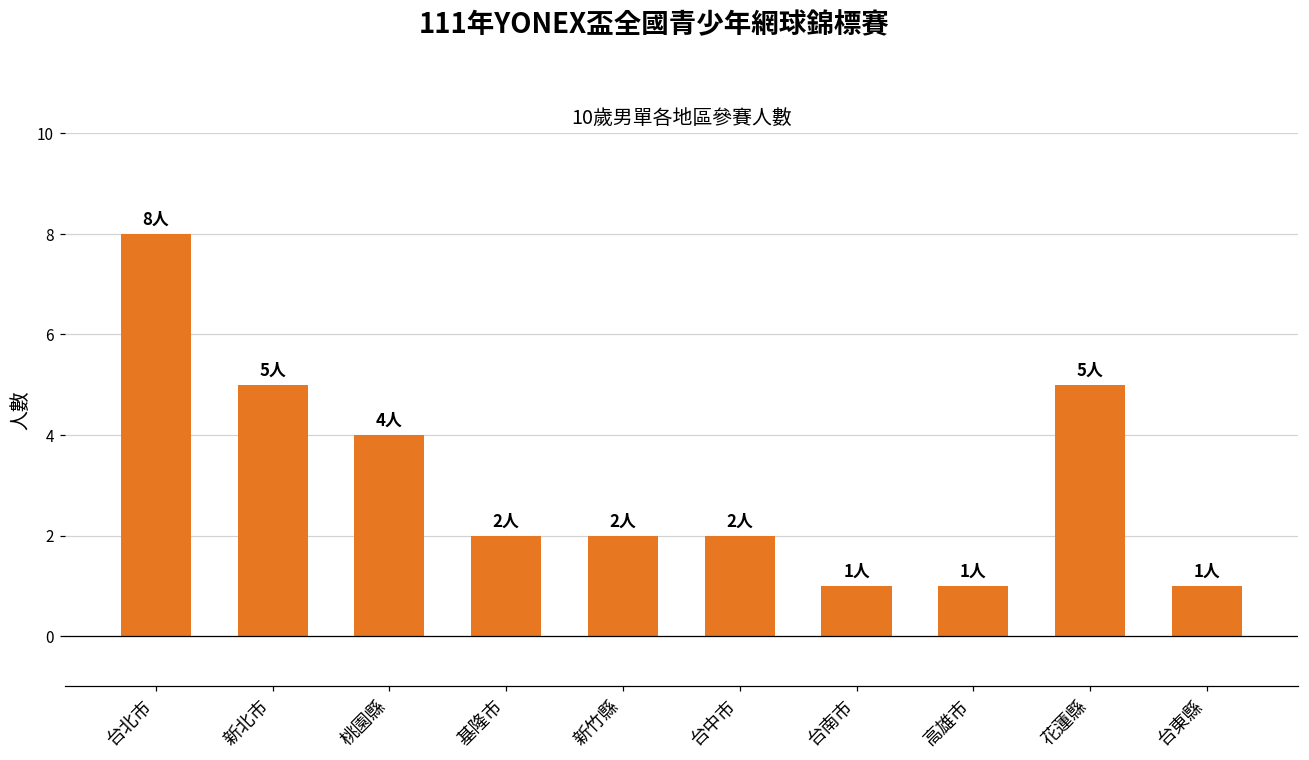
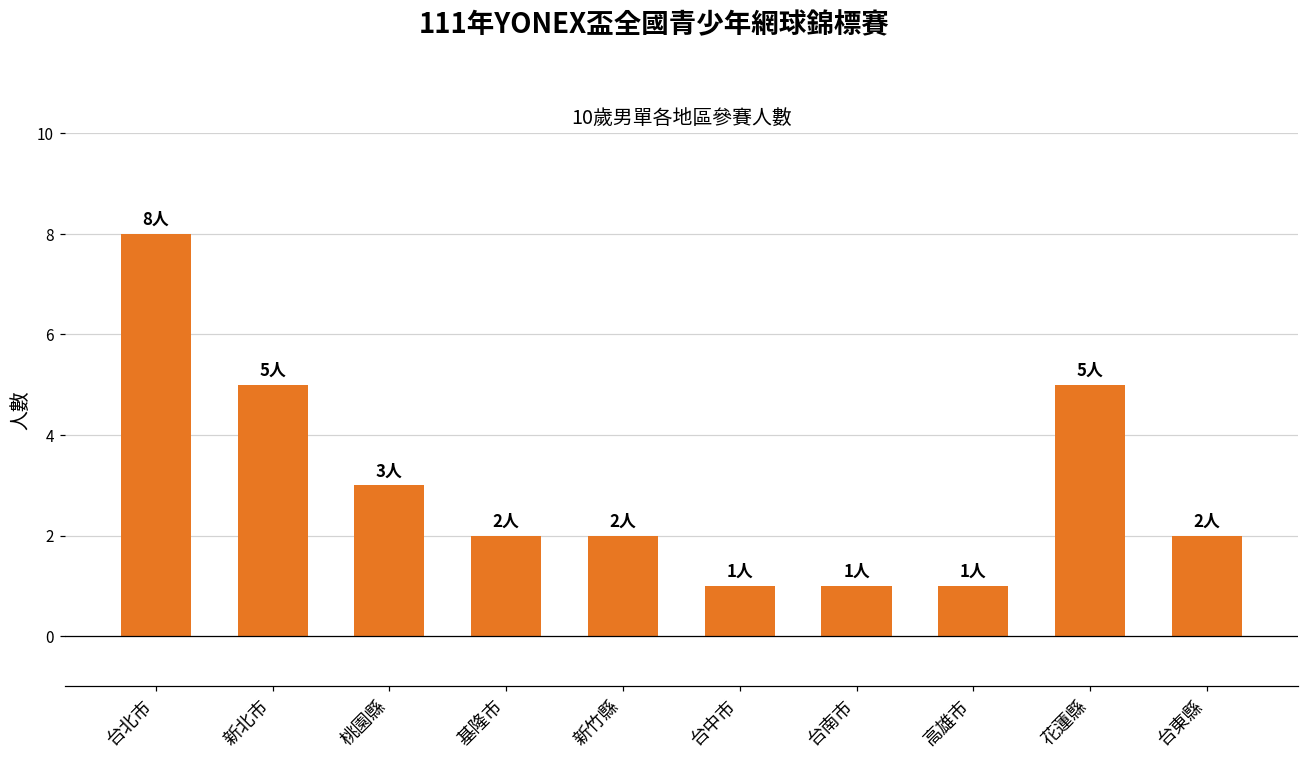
桃園縣: 4人 -> 3人
台中市: 2人 -> 1人
台東縣: 1人 -> 2人
